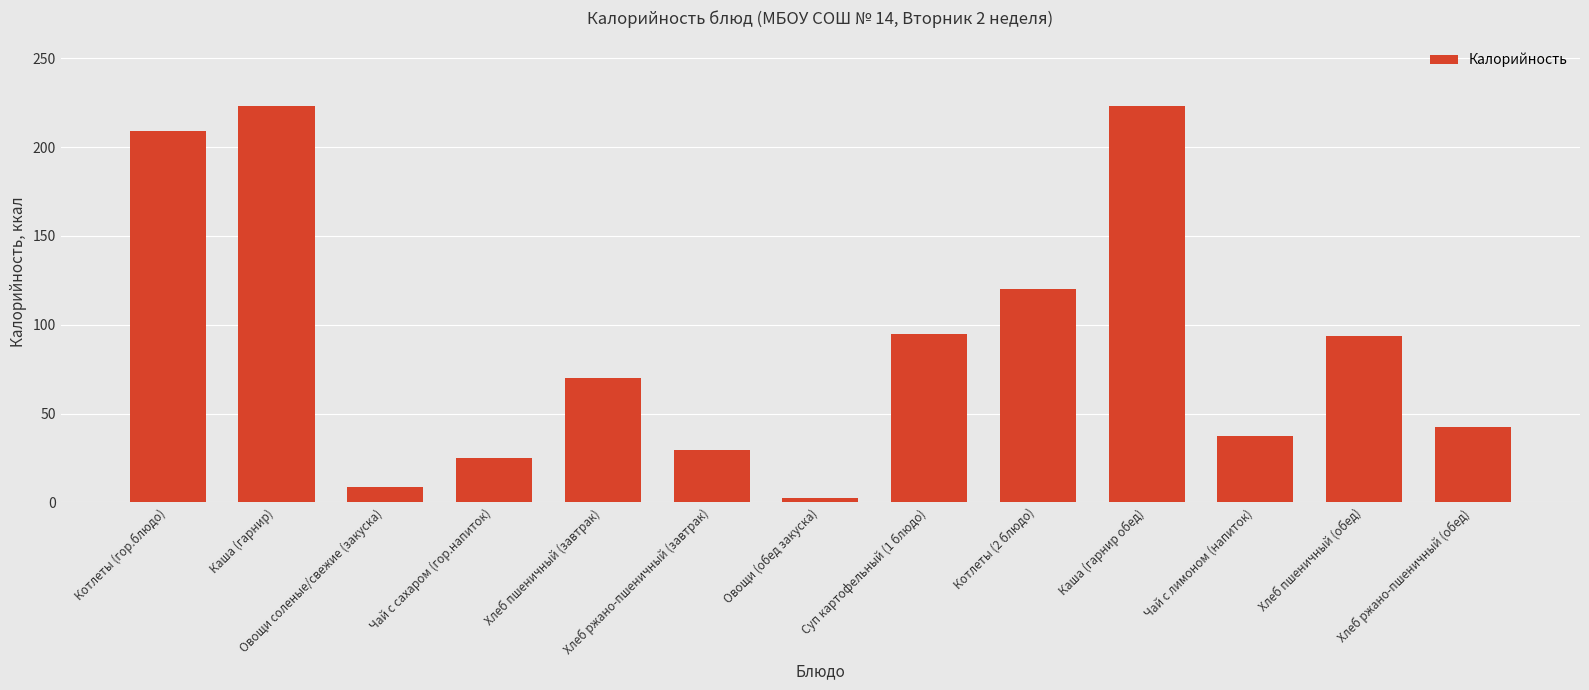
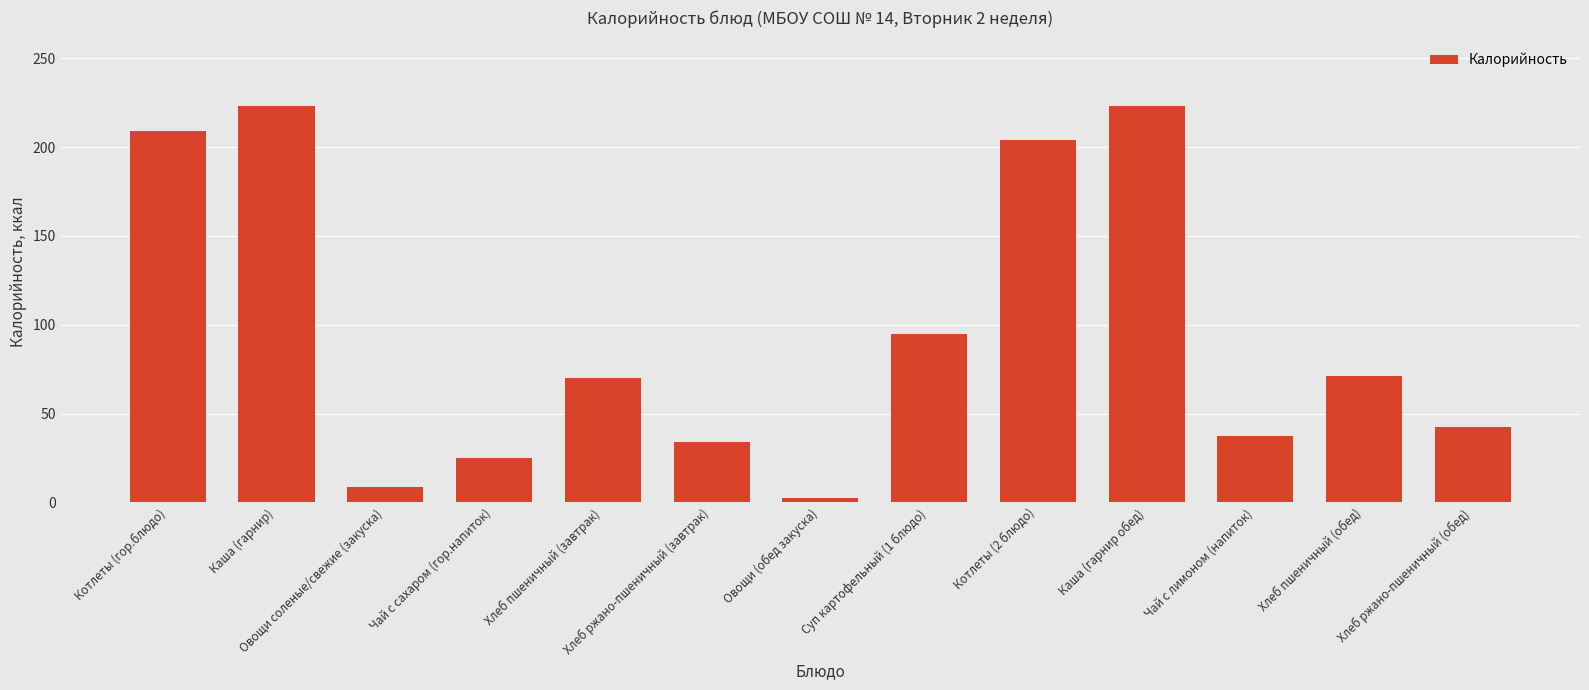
Хлеб ржано-пшеничный (завтрак): 30 -> 34
Котлеты (2 блюдо): 120 -> 204
Хлеб пшеничный (обед): 94 -> 71
